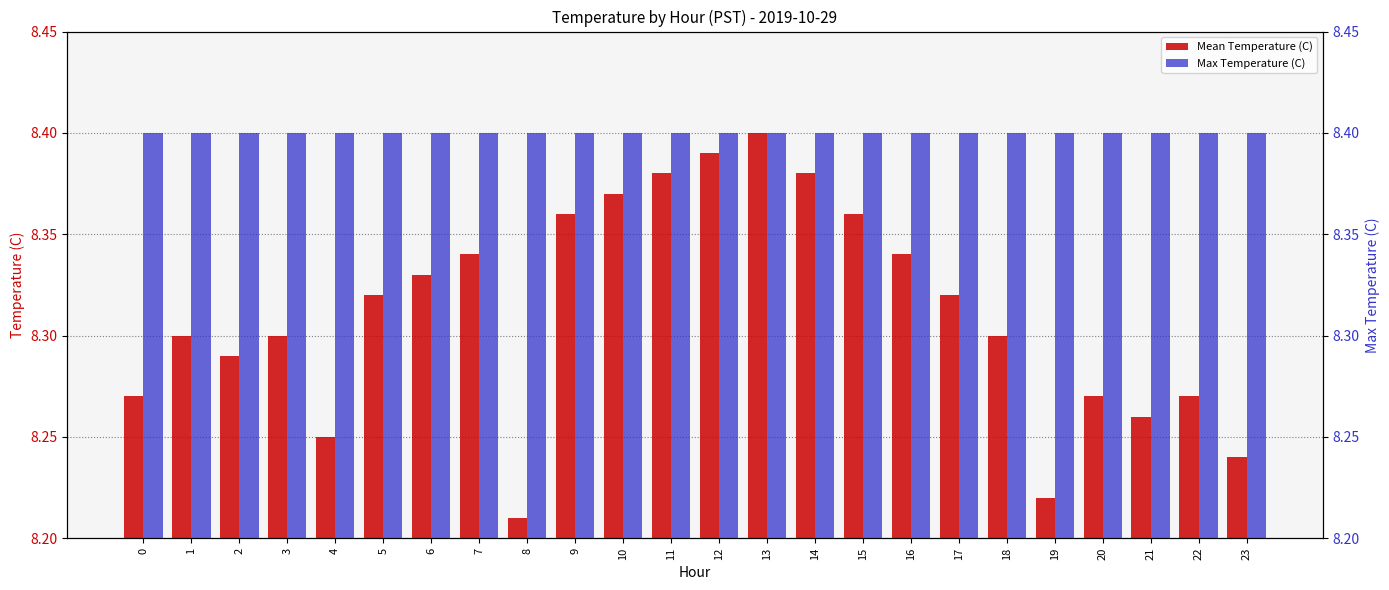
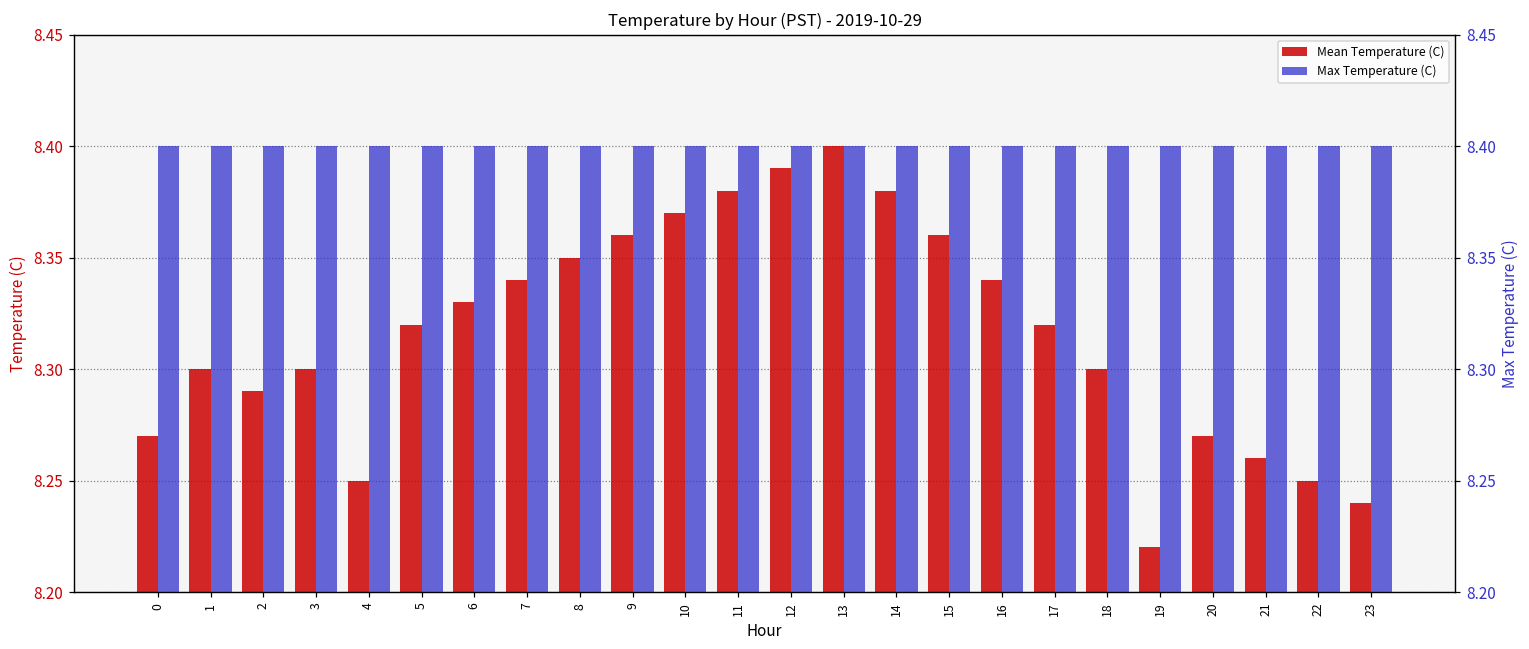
Mean Temperature (C), 8: 8.21 -> 8.35
Mean Temperature (C), 22: 8.27 -> 8.25
